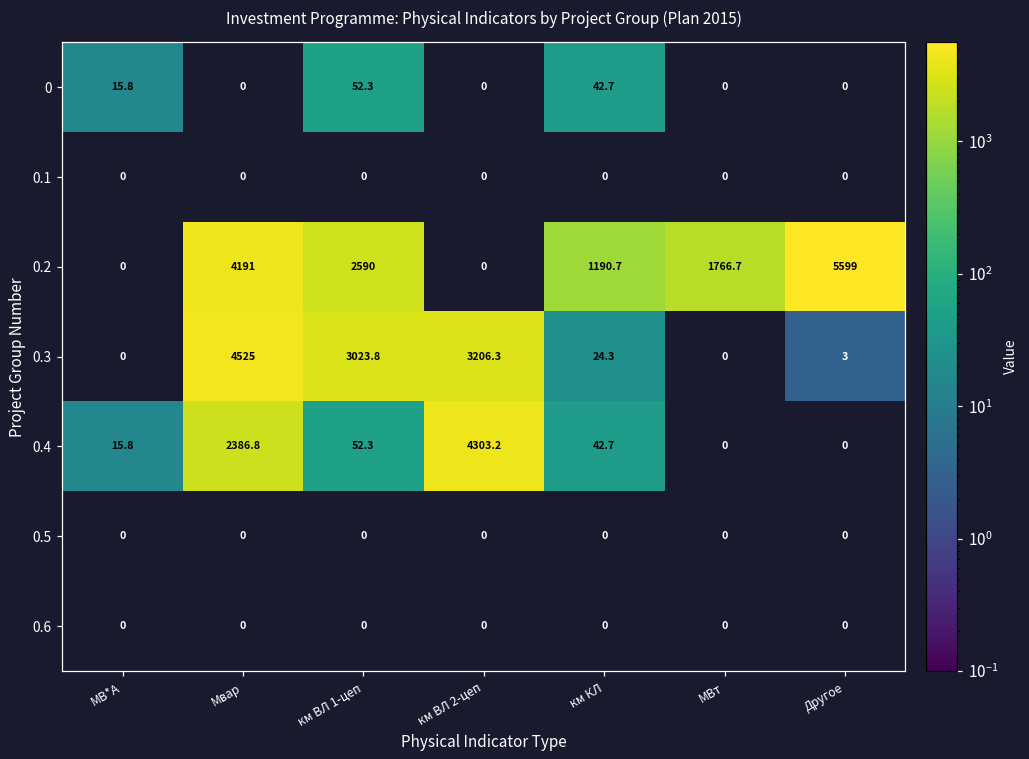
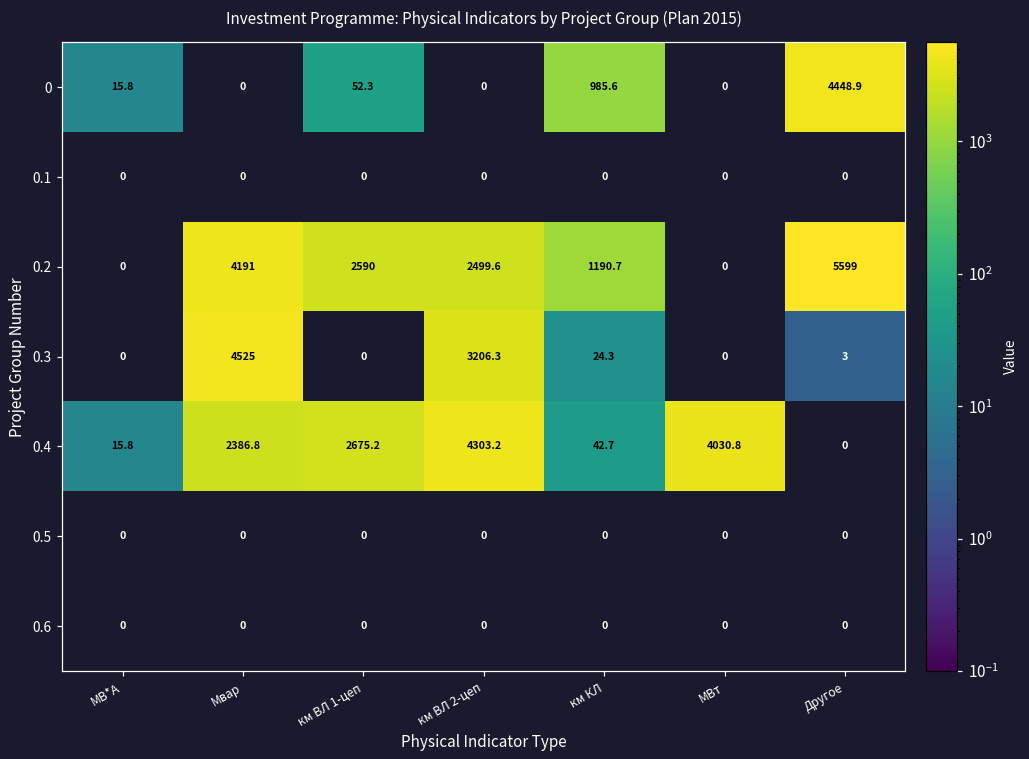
0, км КЛ: 42.7 -> 985.6
0, Другое: 0 -> 4448.9
0.2, км ВЛ 2-цеп: 0 -> 2499.6
0.2, МВт: 1766.7 -> 0
0.3, км ВЛ 1-цеп: 3023.8 -> 0
0.4, км ВЛ 1-цеп: 52.3 -> 2675.2
0.4, МВт: 0 -> 4030.8
